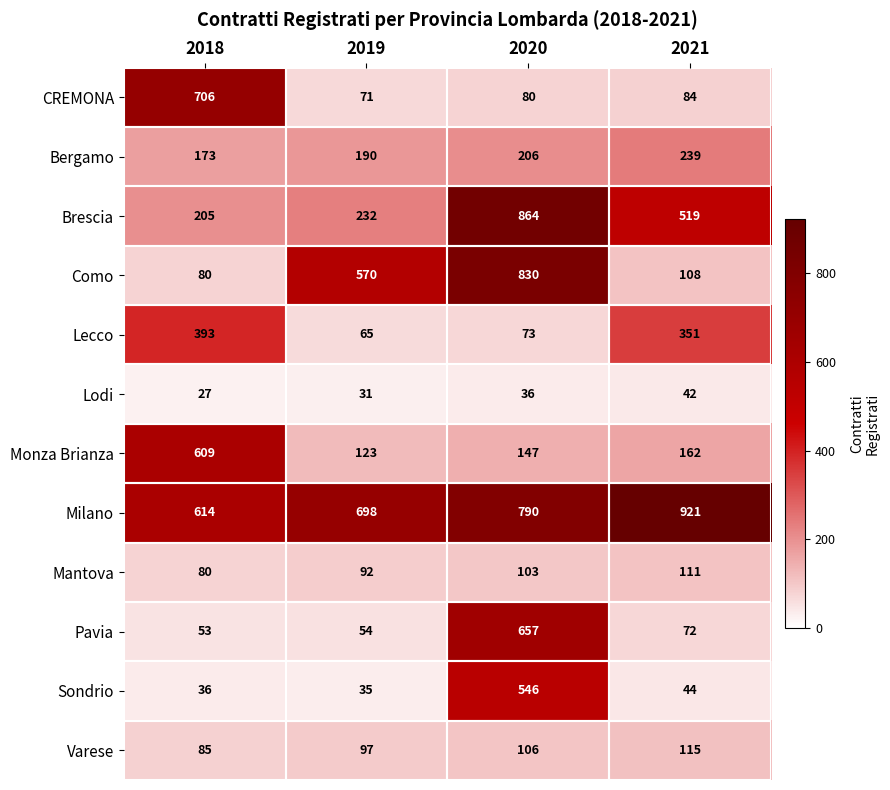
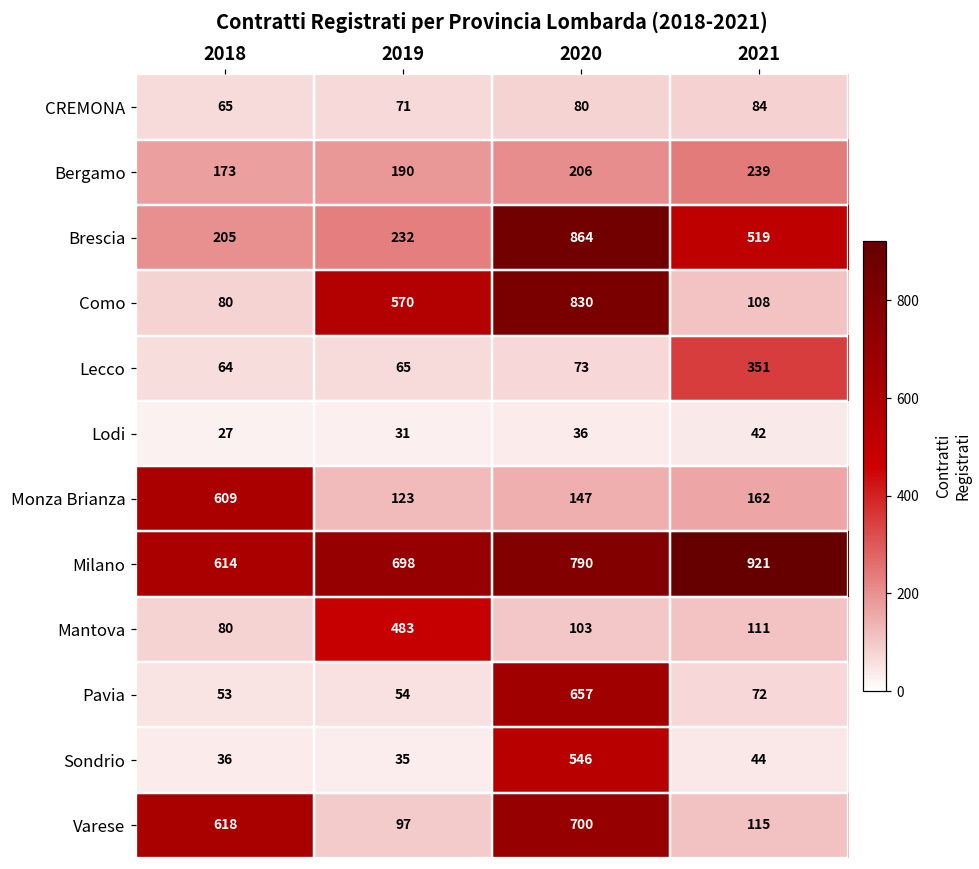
CREMONA, 2018: 706 -> 65
Lecco, 2018: 393 -> 64
Mantova, 2019: 92 -> 483
Varese, 2018: 85 -> 618
Varese, 2020: 106 -> 700
